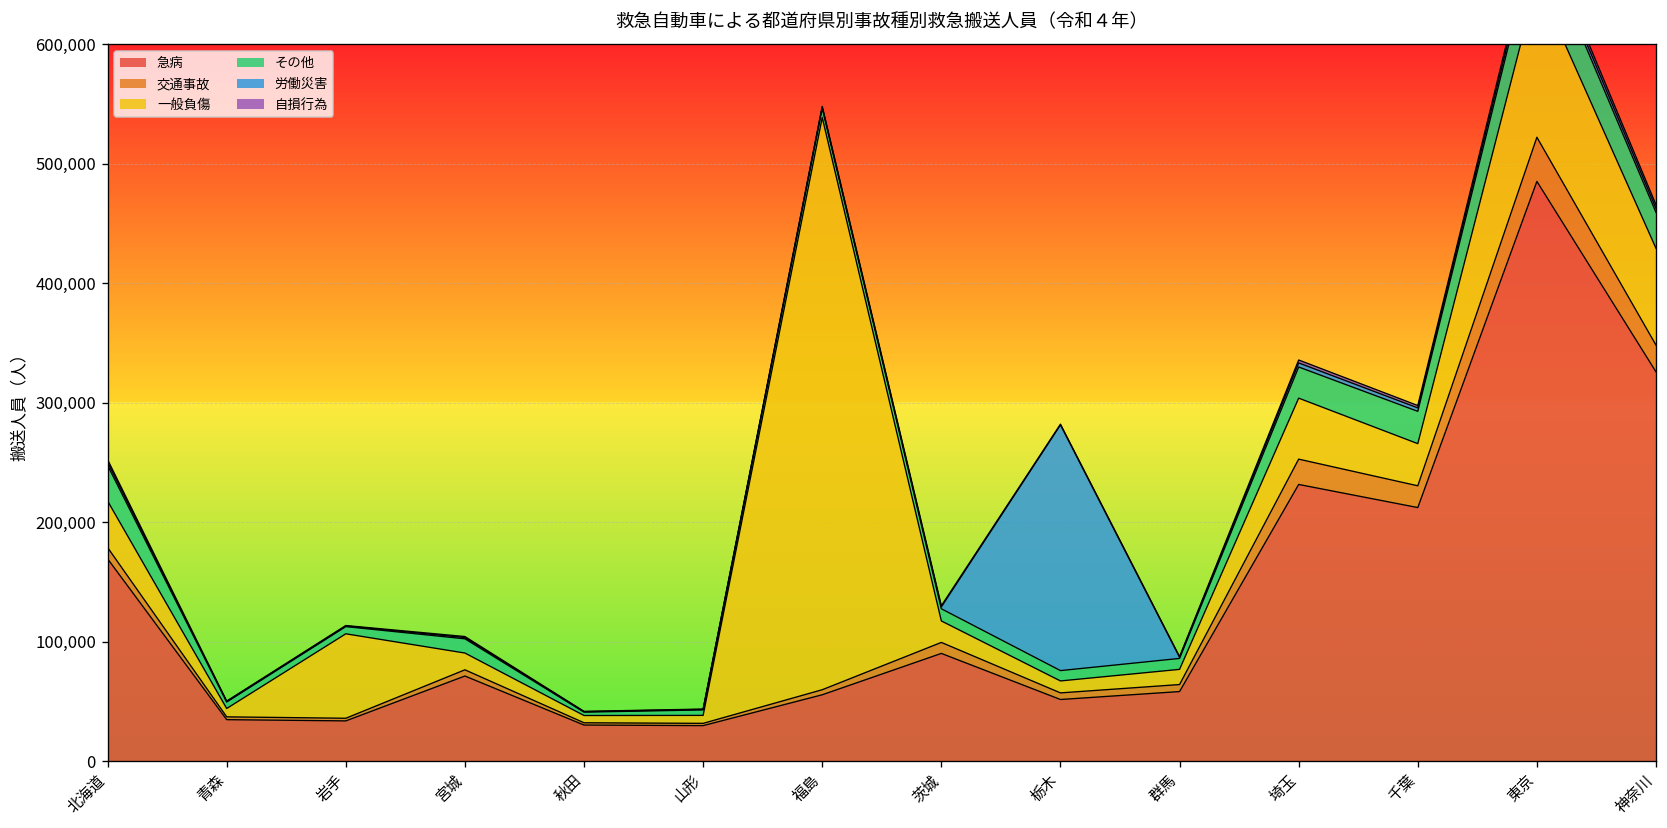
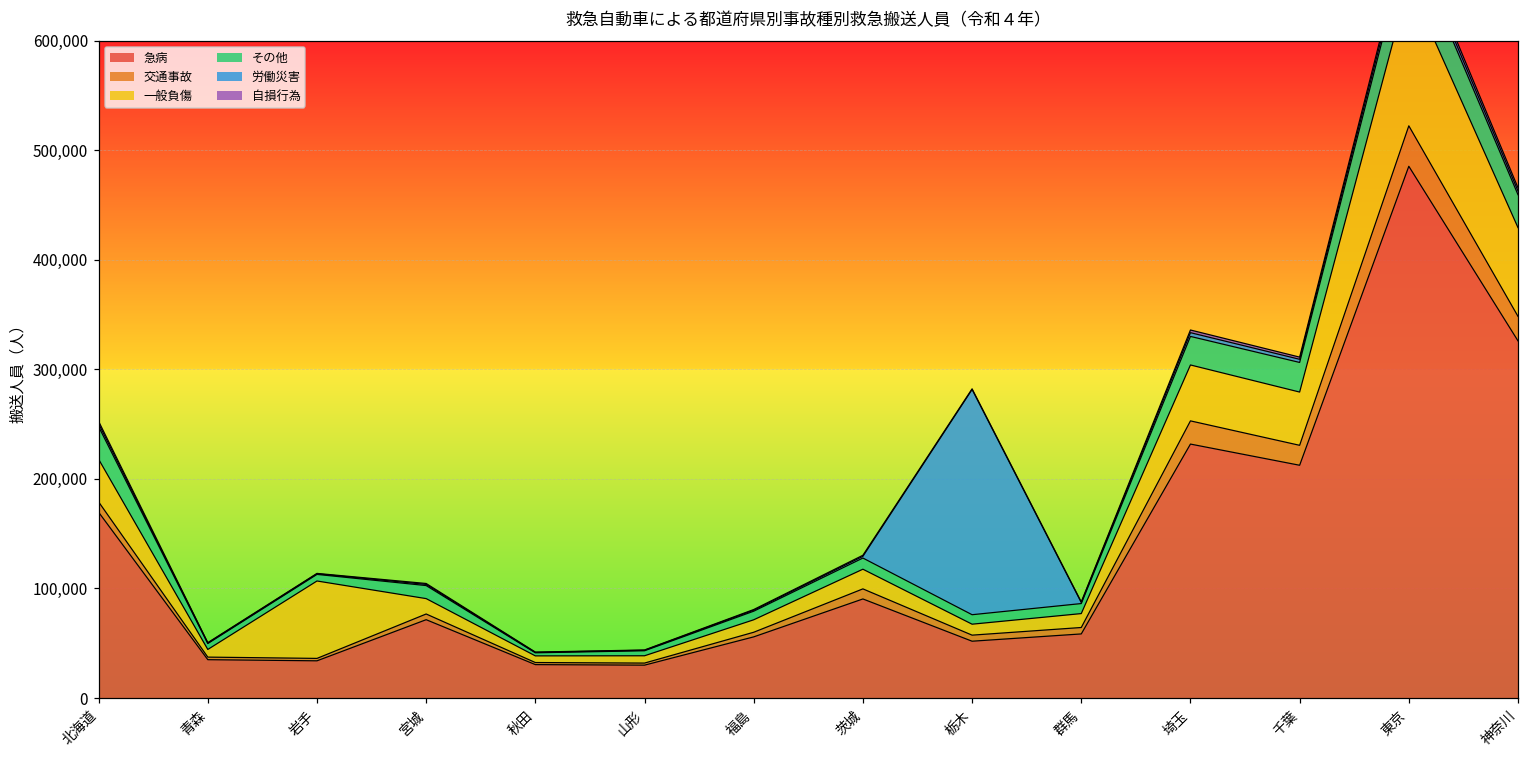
一般負傷, 福島: 480,000 -> 10,000
一般負傷, 千葉: 40,000 -> 50,000
